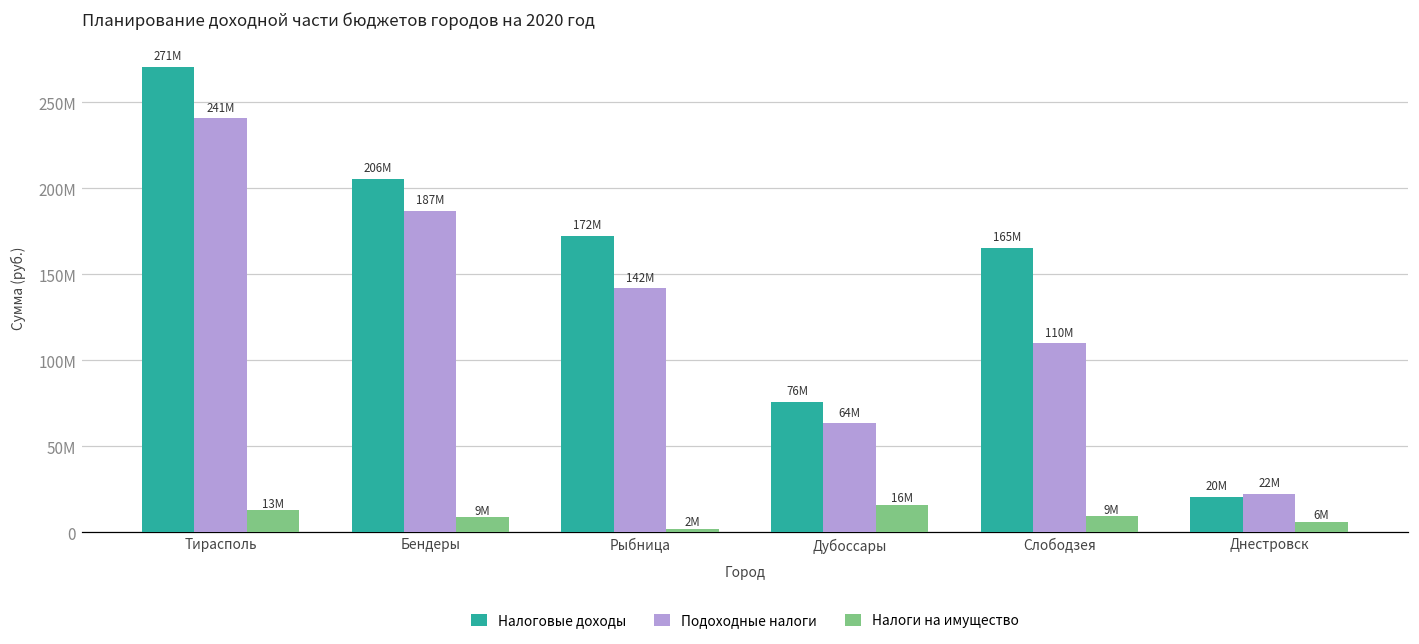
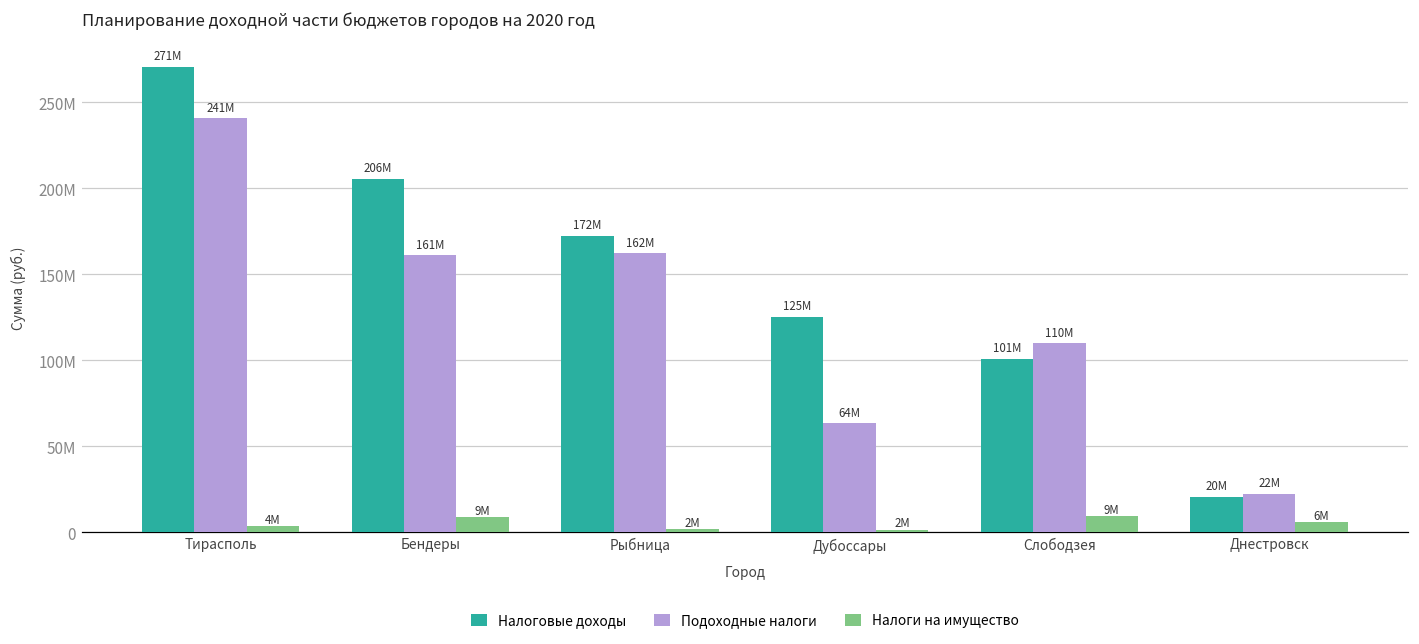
Налоги на имущество, Тирасполь: 13M -> 4M
Подоходные налоги, Бендеры: 187M -> 161M
Подоходные налоги, Рыбница: 142M -> 162M
Налоговые доходы, Дубоссары: 76M -> 125M
Налоги на имущество, Дубоссары: 16M -> 2M
Налоговые доходы, Слободзея: 165M -> 101M
